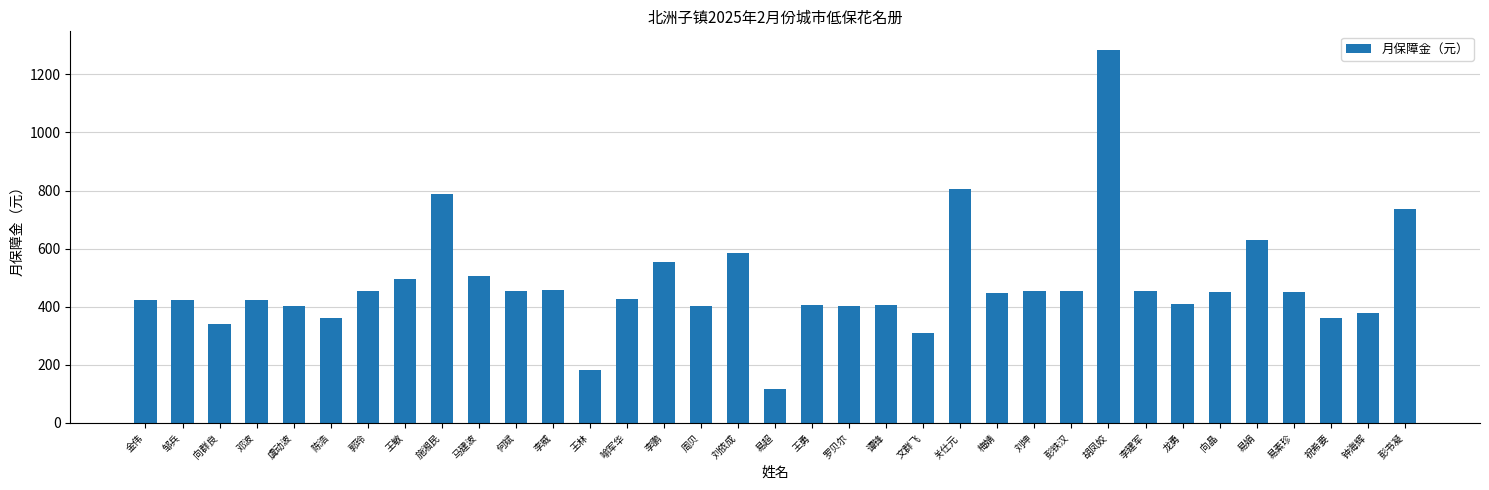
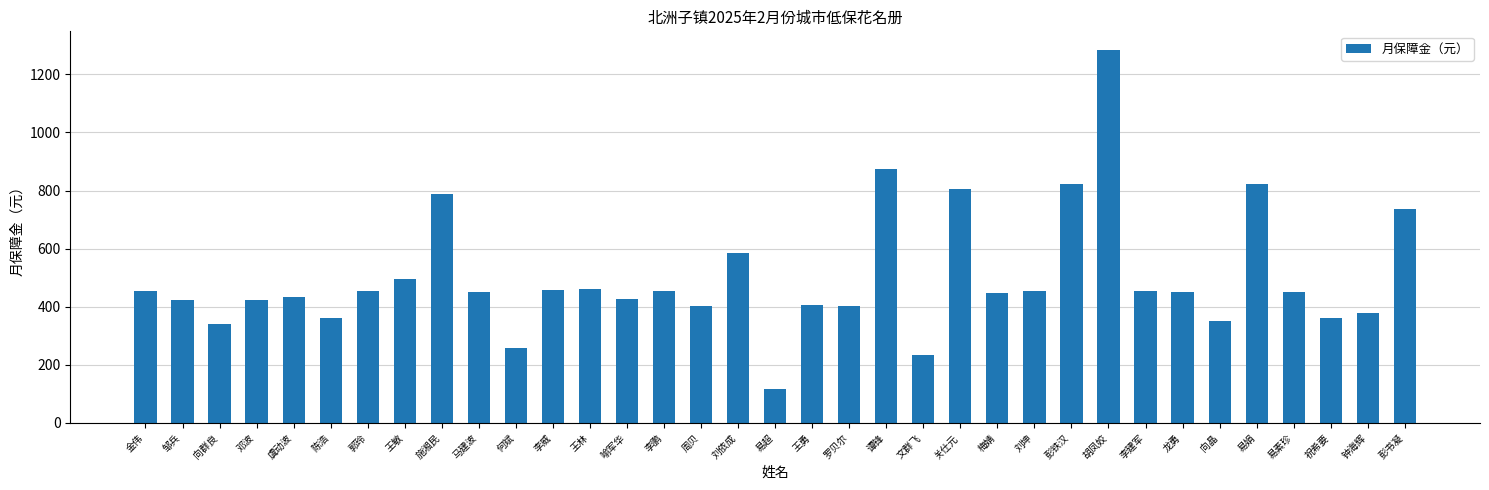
金伟: 430 -> 460
虞动波: 400 -> 430
马建波: 510 -> 450
何斌: 450 -> 260
王林: 180 -> 460
李鹏: 550 -> 460
谭锋: 410 -> 870
文群飞: 310 -> 230
彭铁汉: 450 -> 820
龙勇: 410 -> 450
向晶: 450 -> 350
易娟: 630 -> 820
